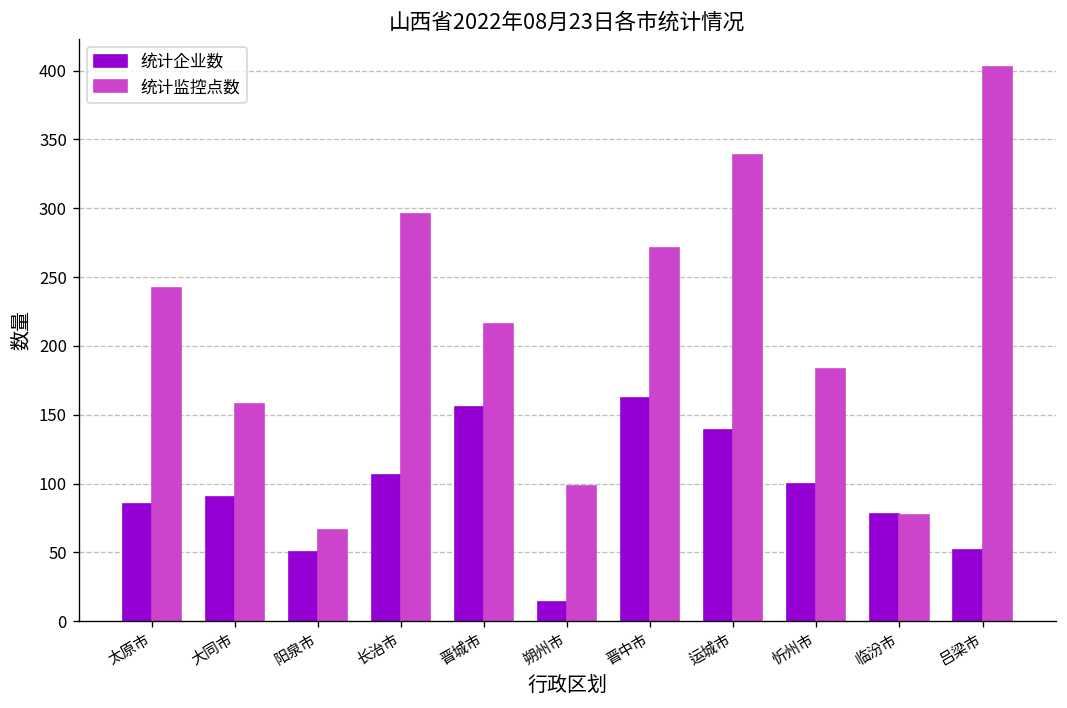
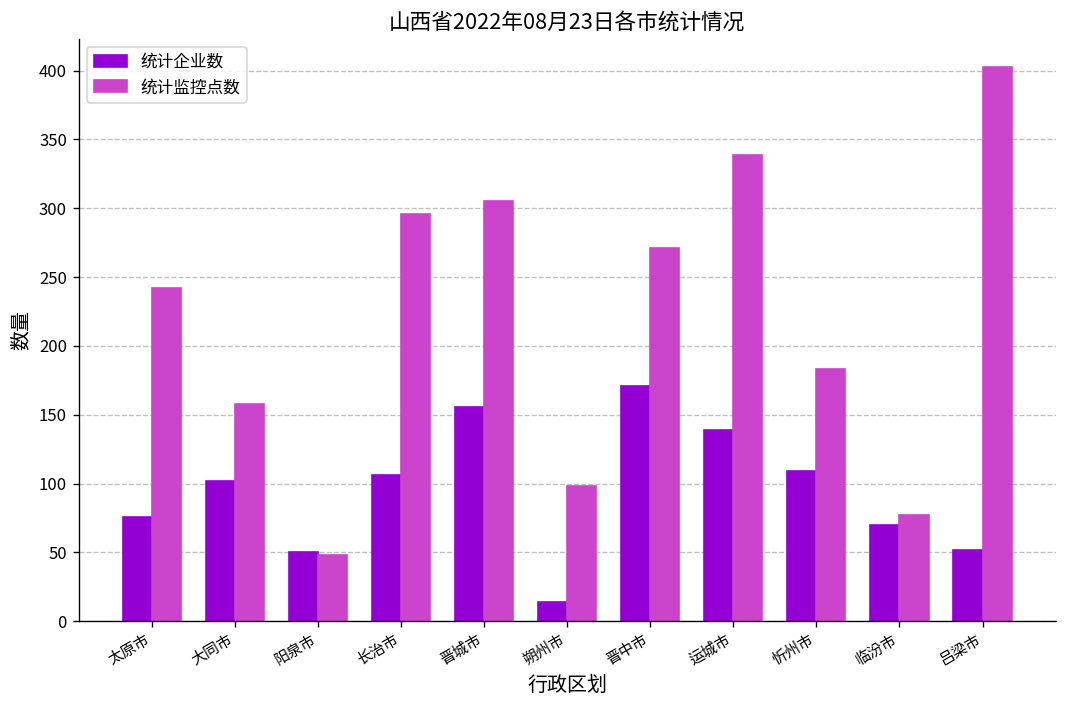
统计企业数, 太原市: 85 -> 76
统计企业数, 大同市: 90 -> 102
统计监控点数, 阳泉市: 66 -> 48
统计监控点数, 晋城市: 216 -> 305
统计企业数, 晋中市: 162 -> 171
统计企业数, 忻州市: 100 -> 109
统计企业数, 临汾市: 78 -> 70
